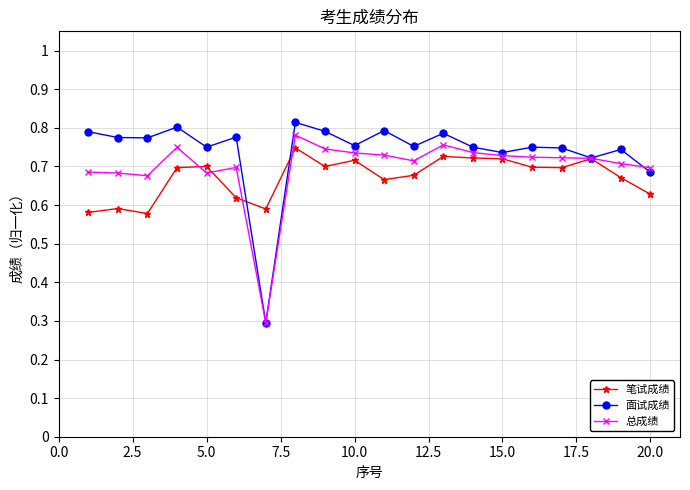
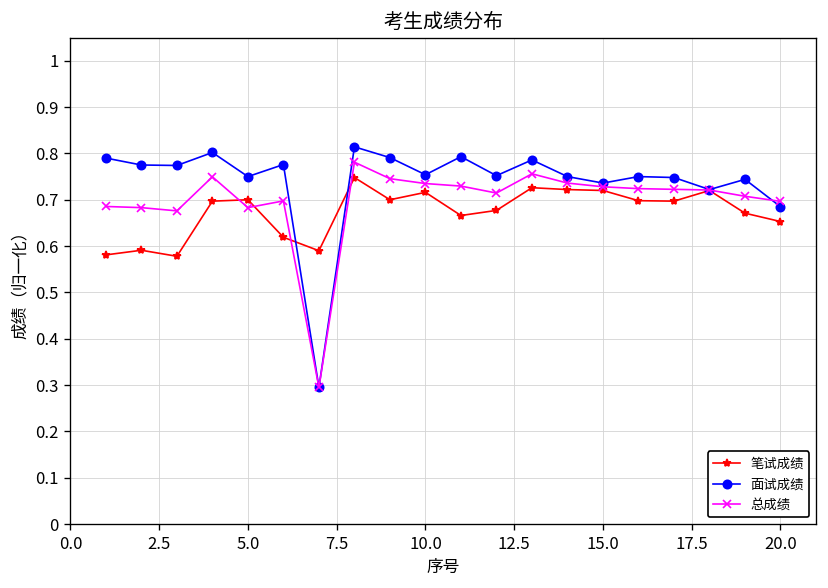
笔试成绩, 20.0: 0.63 -> 0.65
